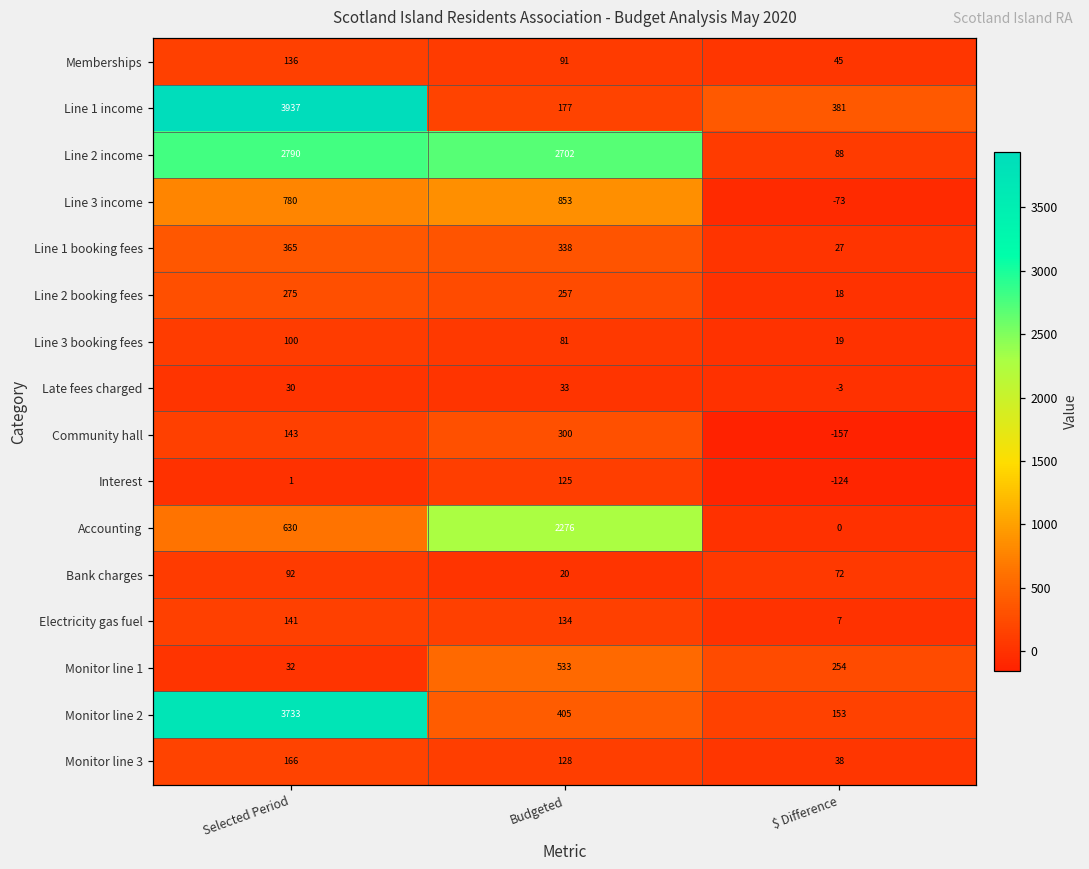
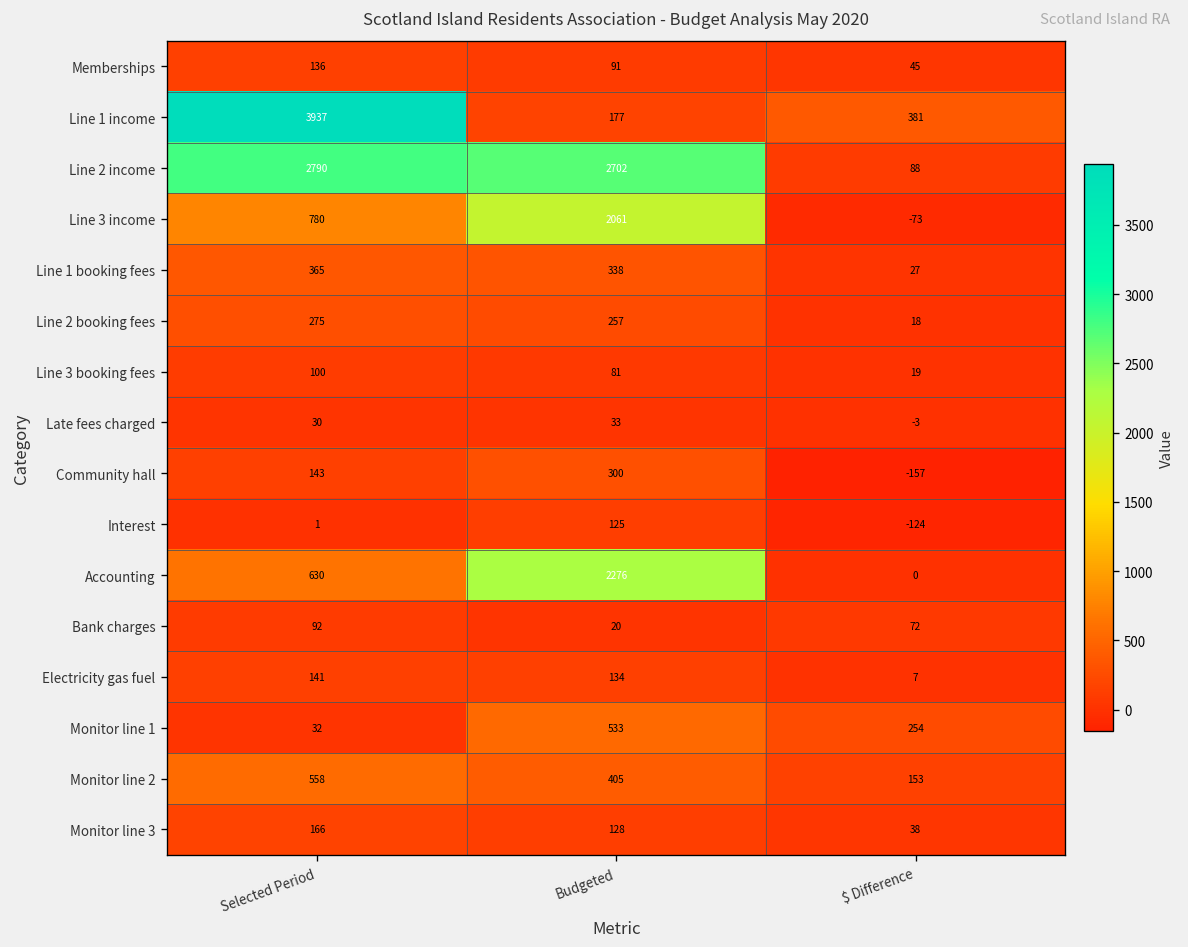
Line 3 income, Budgeted: 853 -> 2061
Monitor line 2, Selected Period: 3733 -> 558
